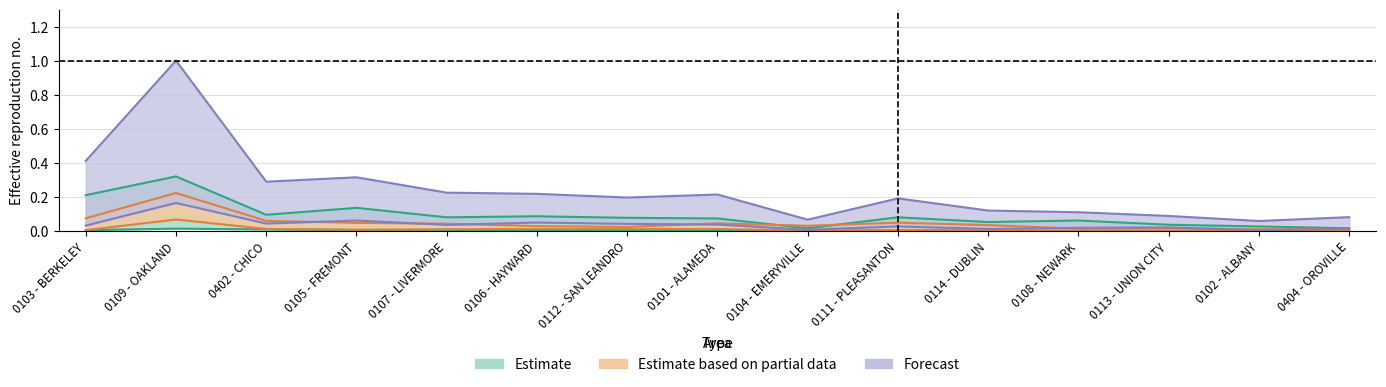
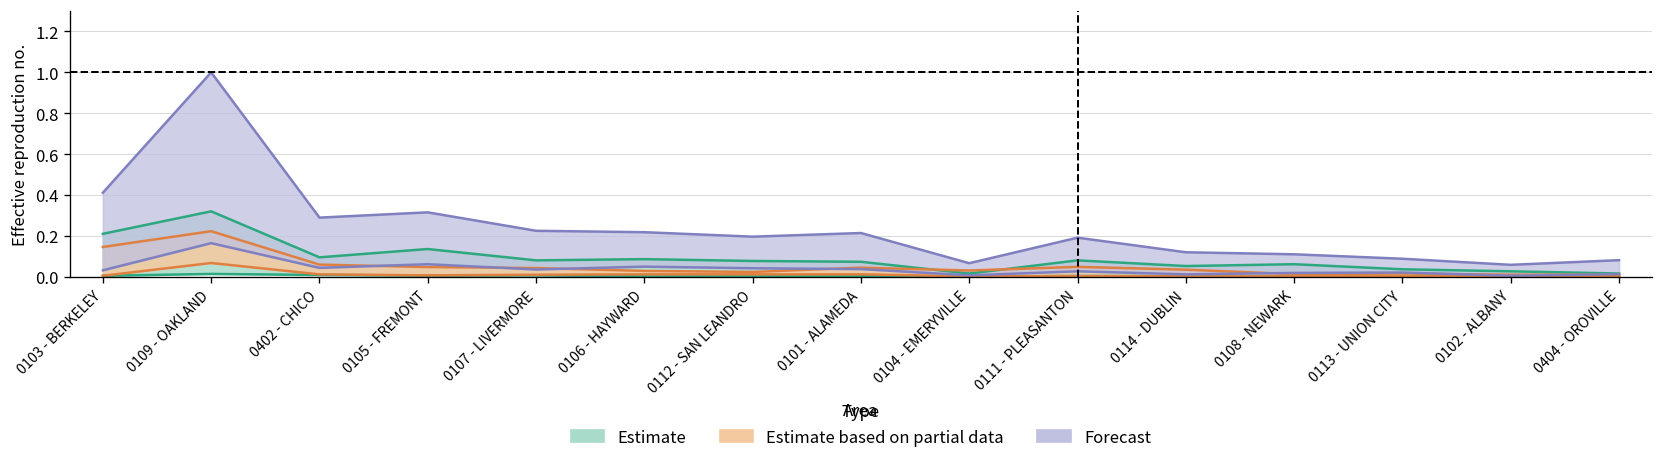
Estimate based on partial data, 0103 - BERKELEY: 0.07 -> 0.15
